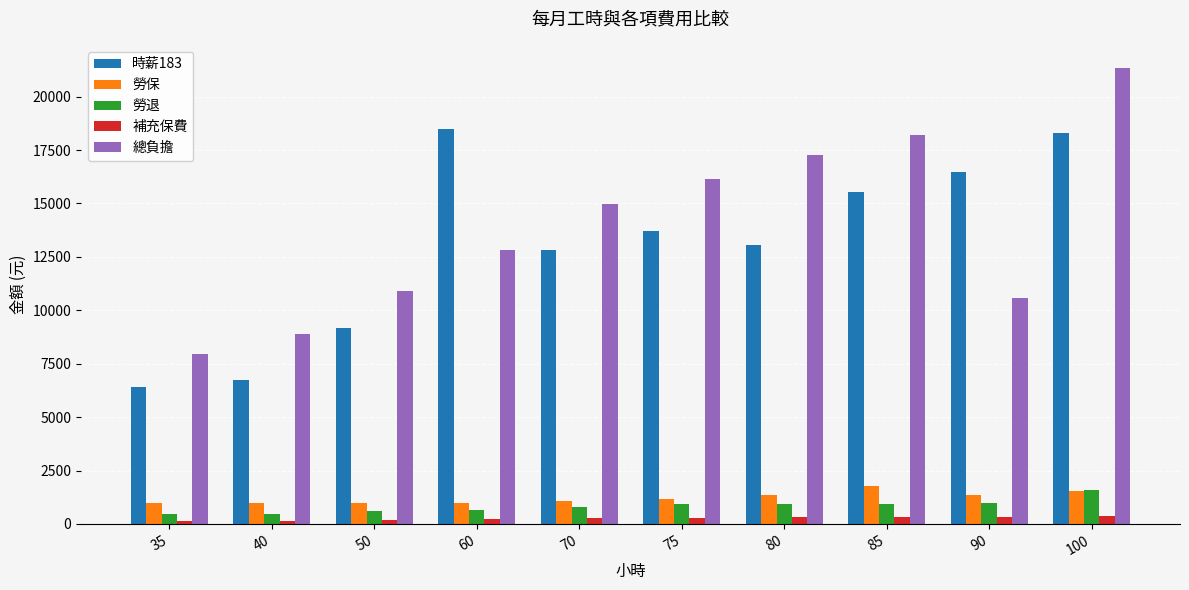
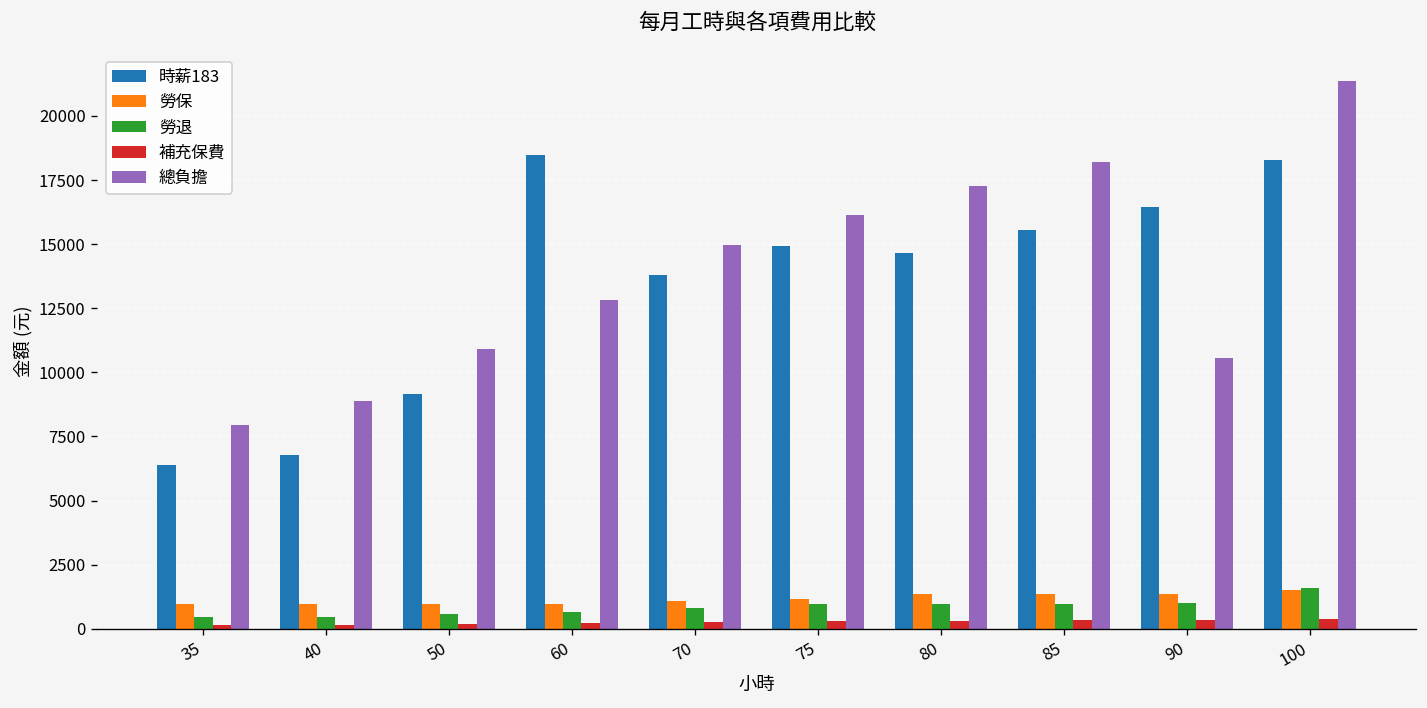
時薪183, 70: 12800 -> 13800
時薪183, 75: 13700 -> 14900
時薪183, 80: 13100 -> 14600
勞保, 85: 1800 -> 1400
